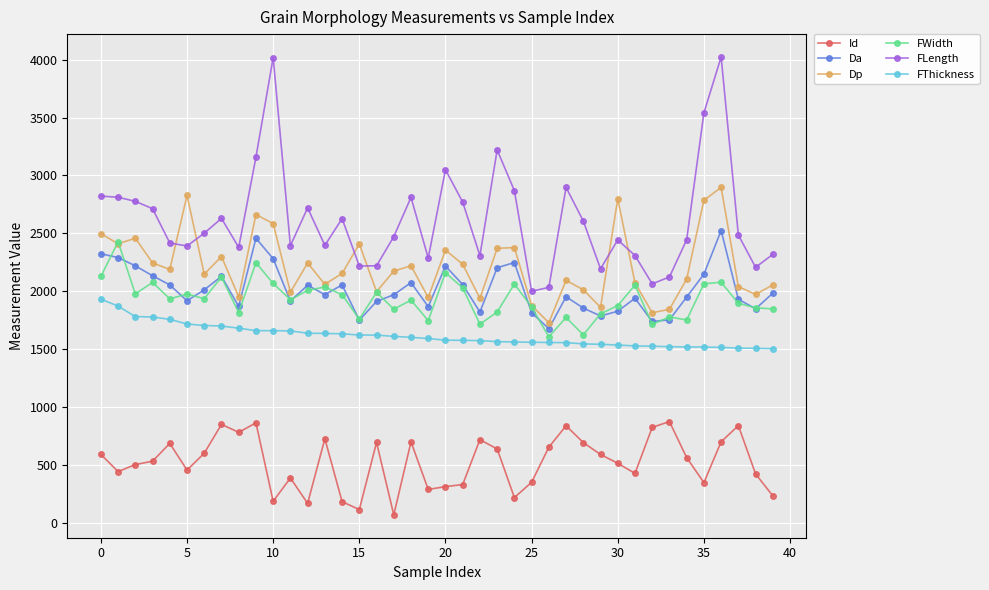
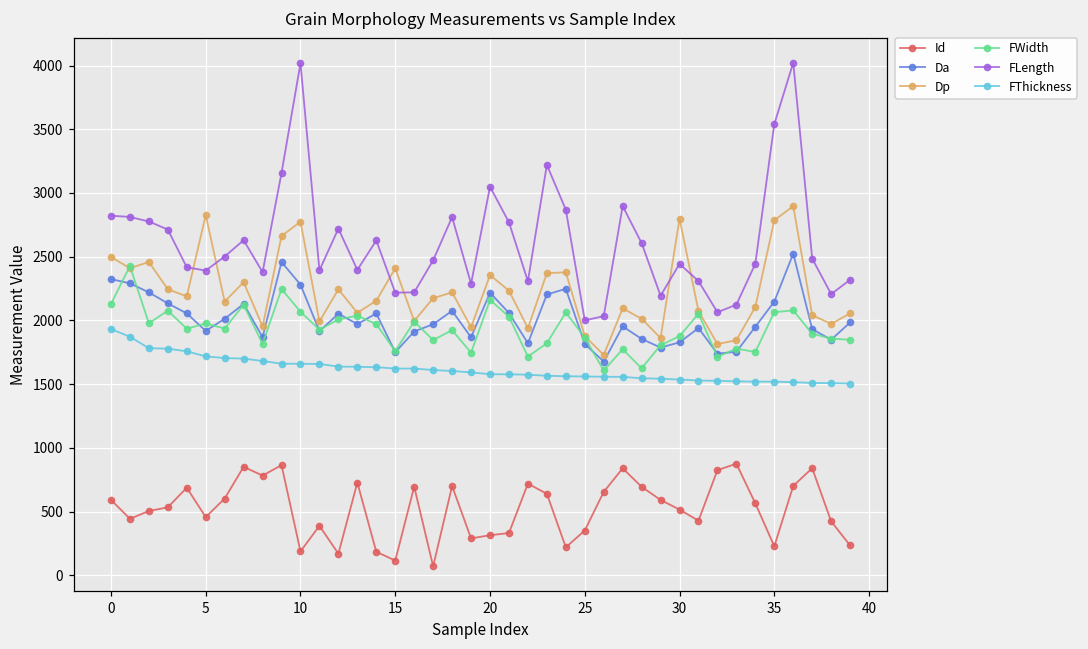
Dp, 10: 2580 -> 2770
Id, 35: 350 -> 230
